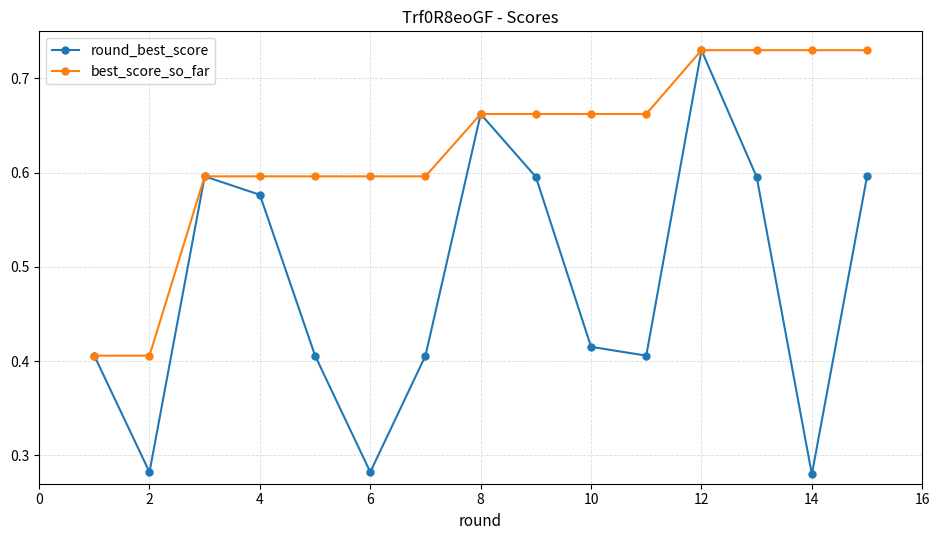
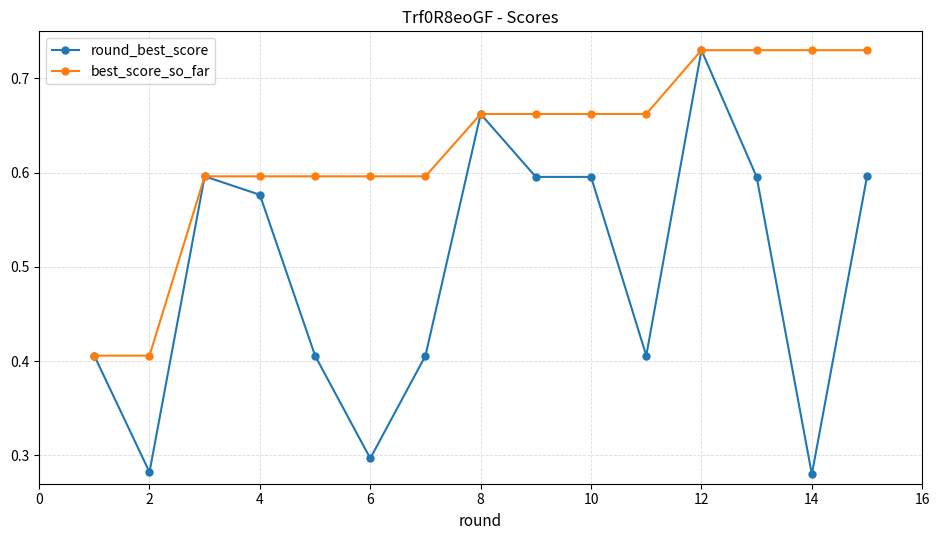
round_best_score, 6: 0.28 -> 0.30
round_best_score, 10: 0.42 -> 0.60
